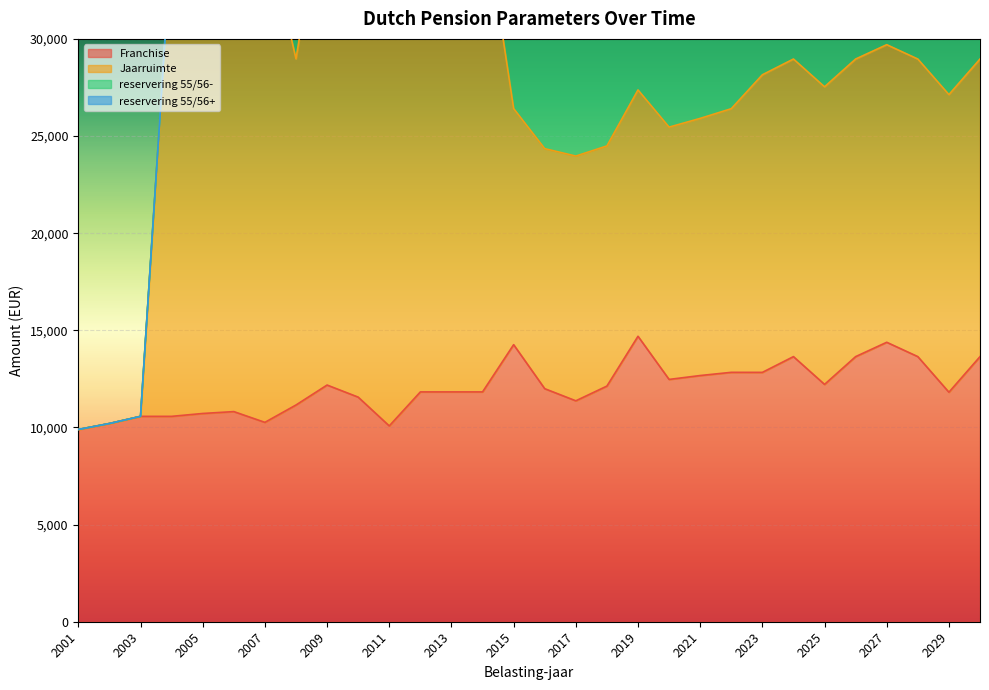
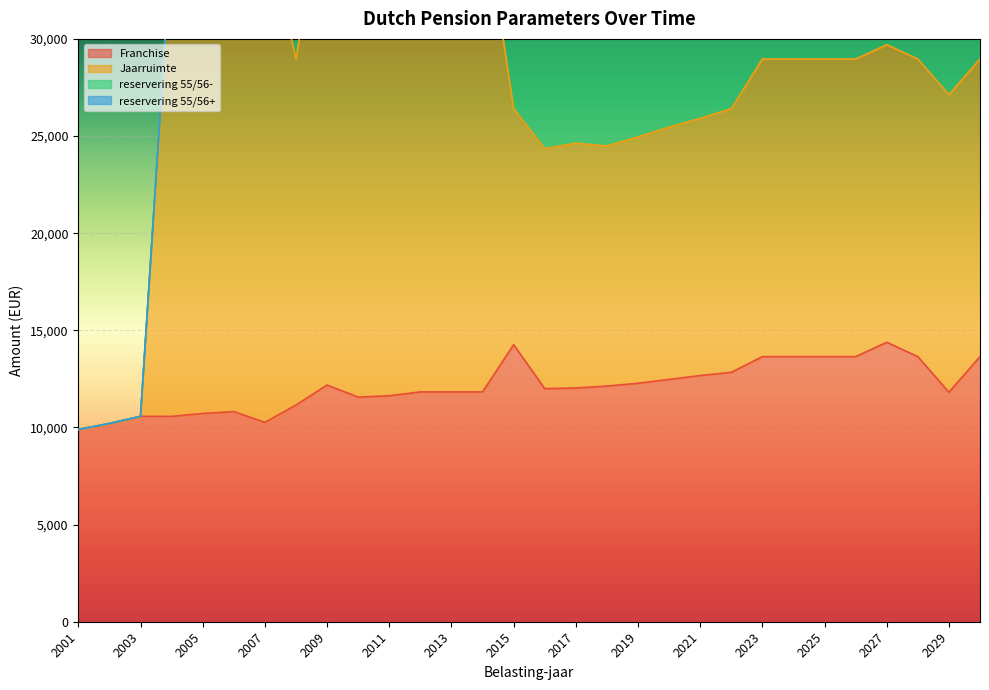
Franchise, 2011: 10,100 -> 11,600
Franchise, 2017: 11,400 -> 12,000
Franchise, 2019: 14,700 -> 12,300
Franchise, 2023: 12,800 -> 13,600
Franchise, 2025: 12,200 -> 13,600
